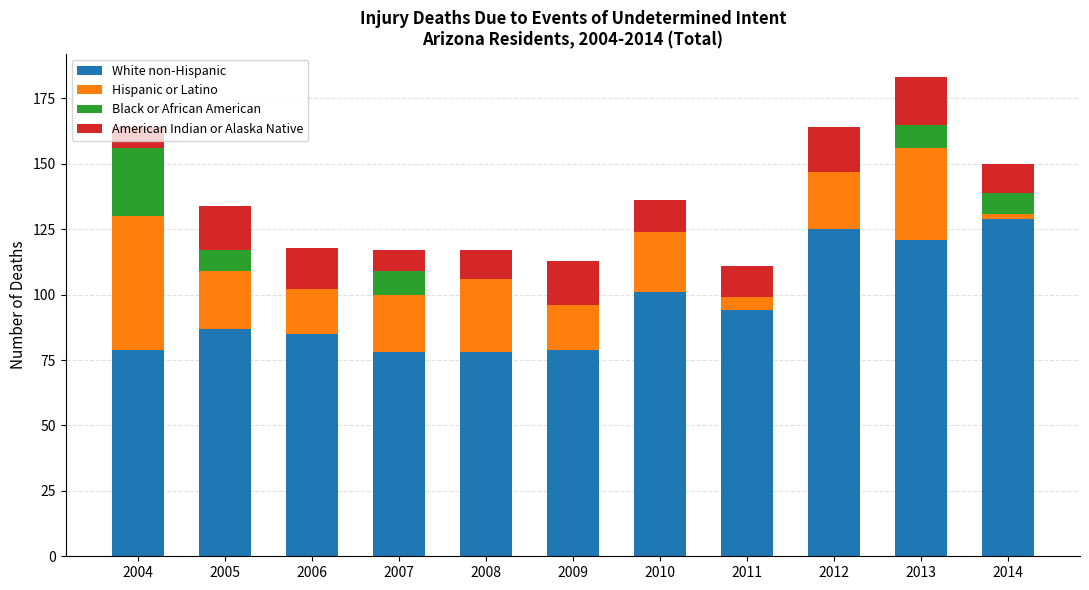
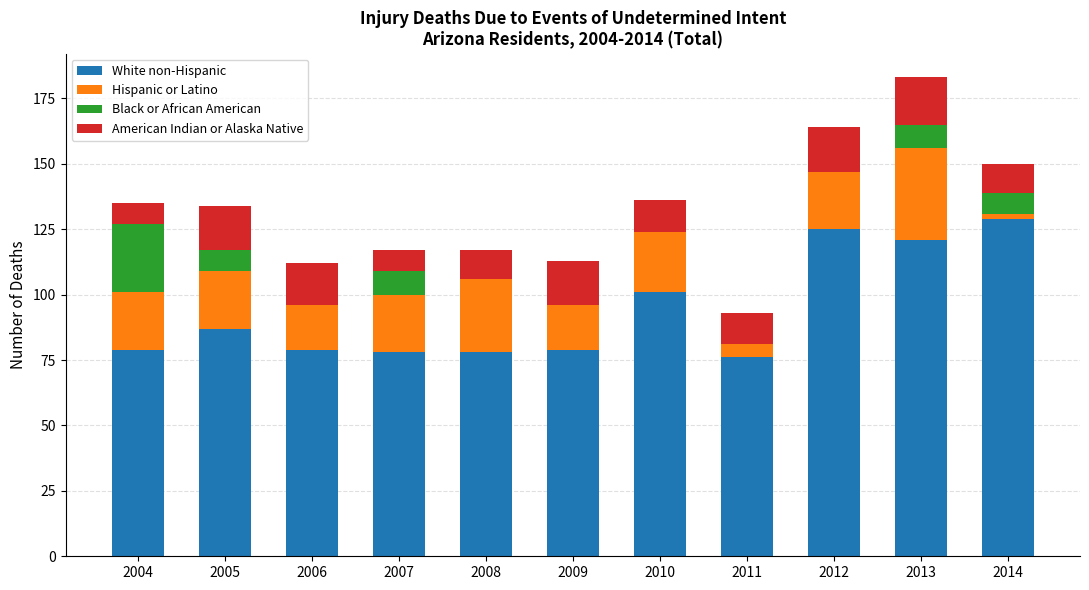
Hispanic or Latino, 2004: 51 -> 22
White non-Hispanic, 2006: 85 -> 79
White non-Hispanic, 2011: 94 -> 76
